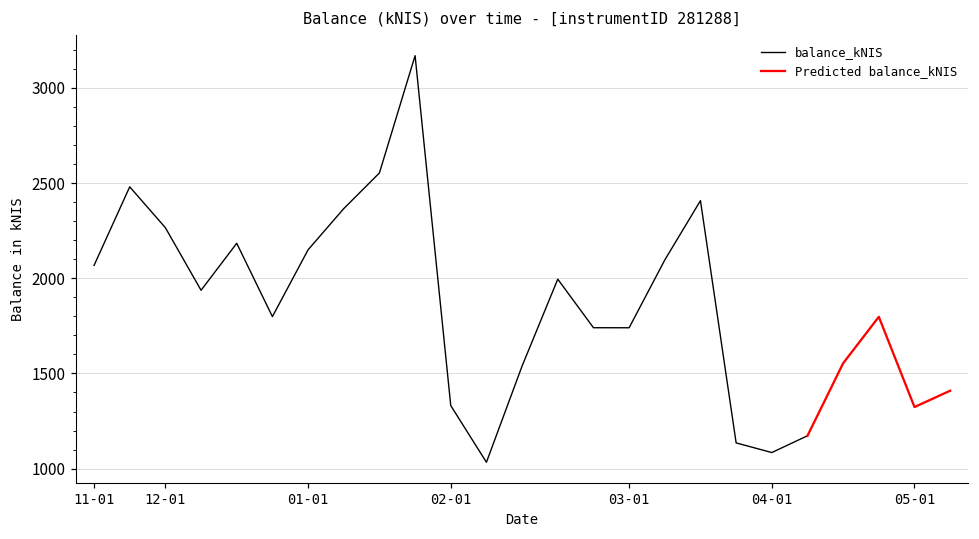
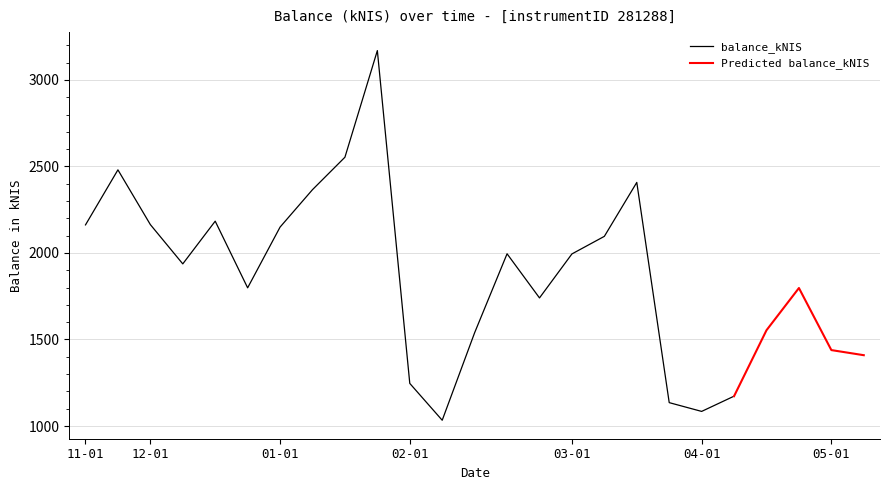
balance_kNIS, 11-01: 2070 -> 2160
balance_kNIS, 12-01: 2270 -> 2160
balance_kNIS, 02-01: 1330 -> 1250
balance_kNIS, 03-01: 1740 -> 1990
Predicted balance_kNIS, 05-01: 1320 -> 1440
